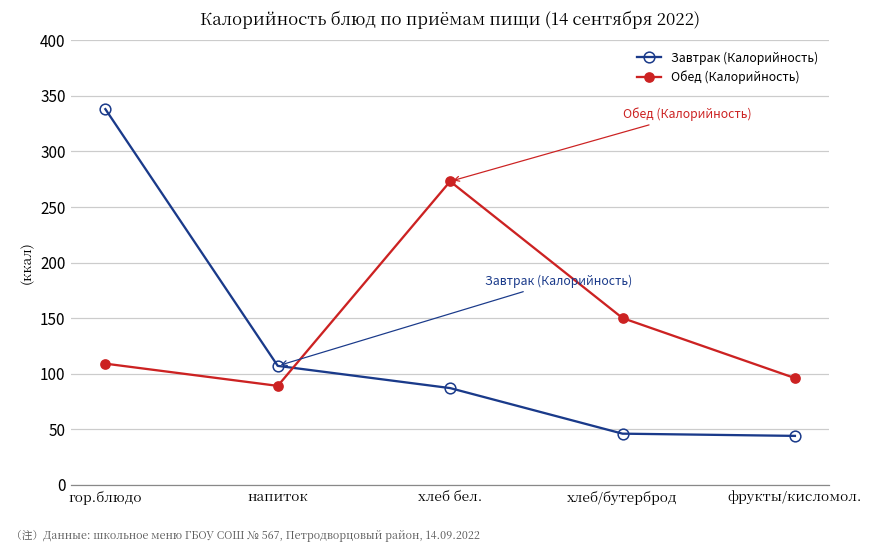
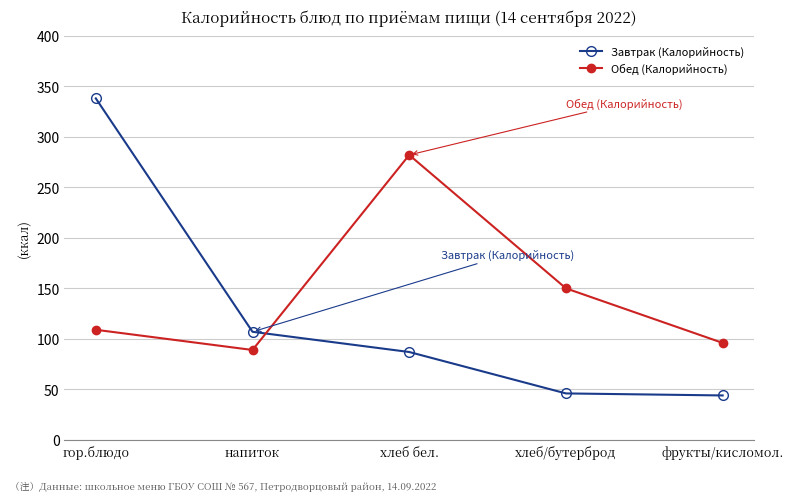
Обед (Калорийность), хлеб бел.: 273 -> 282
